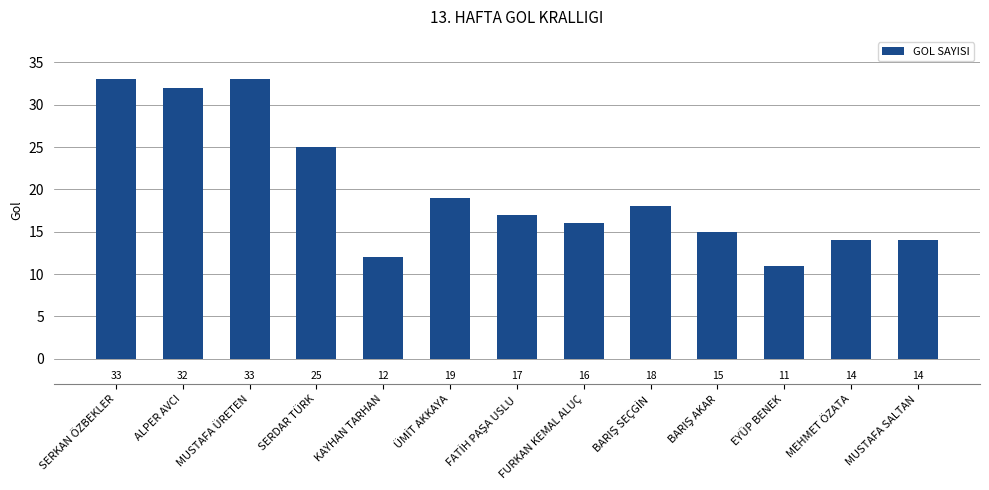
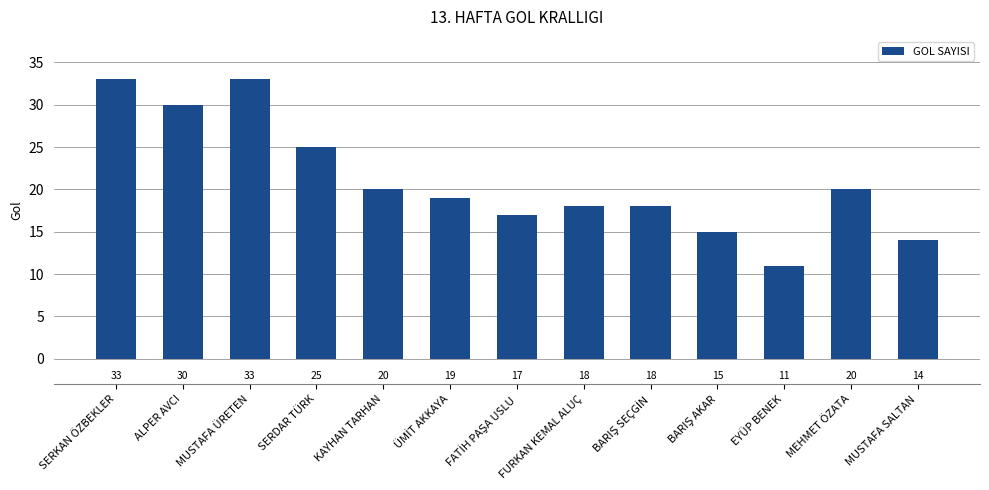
ALPER AVCI: 32 -> 30
KAYHAN TARHAN: 12 -> 20
FURKAN KEMAL ALUÇ: 16 -> 18
MEHMET ÖZATA: 14 -> 20
